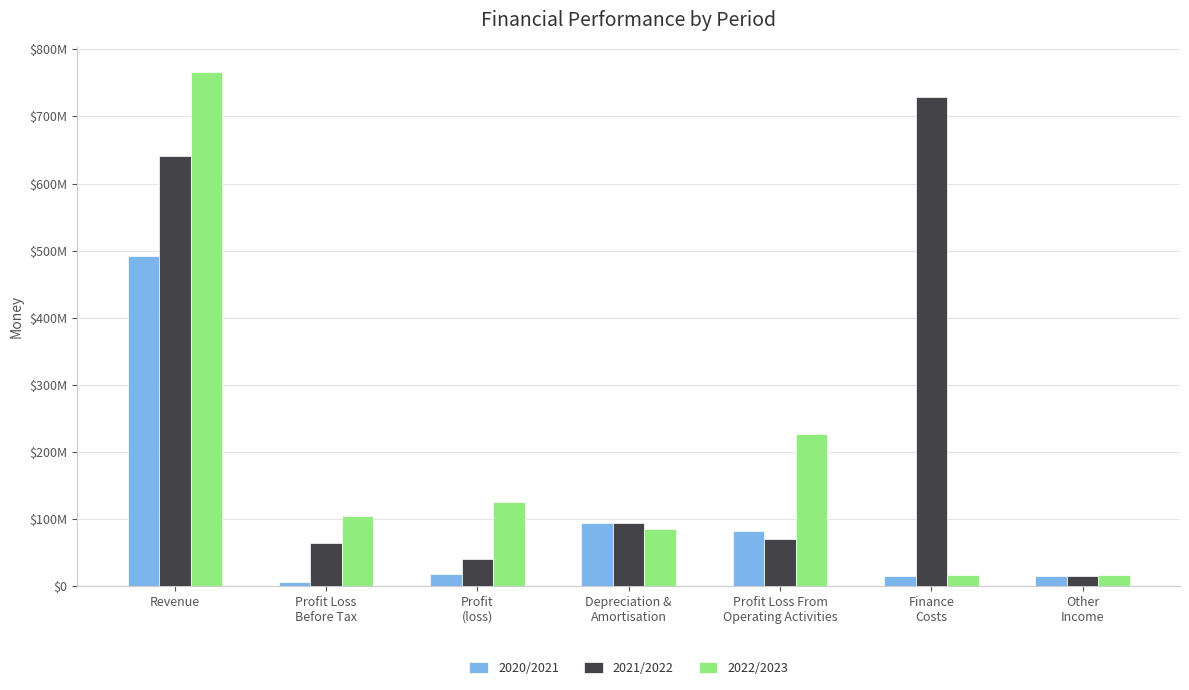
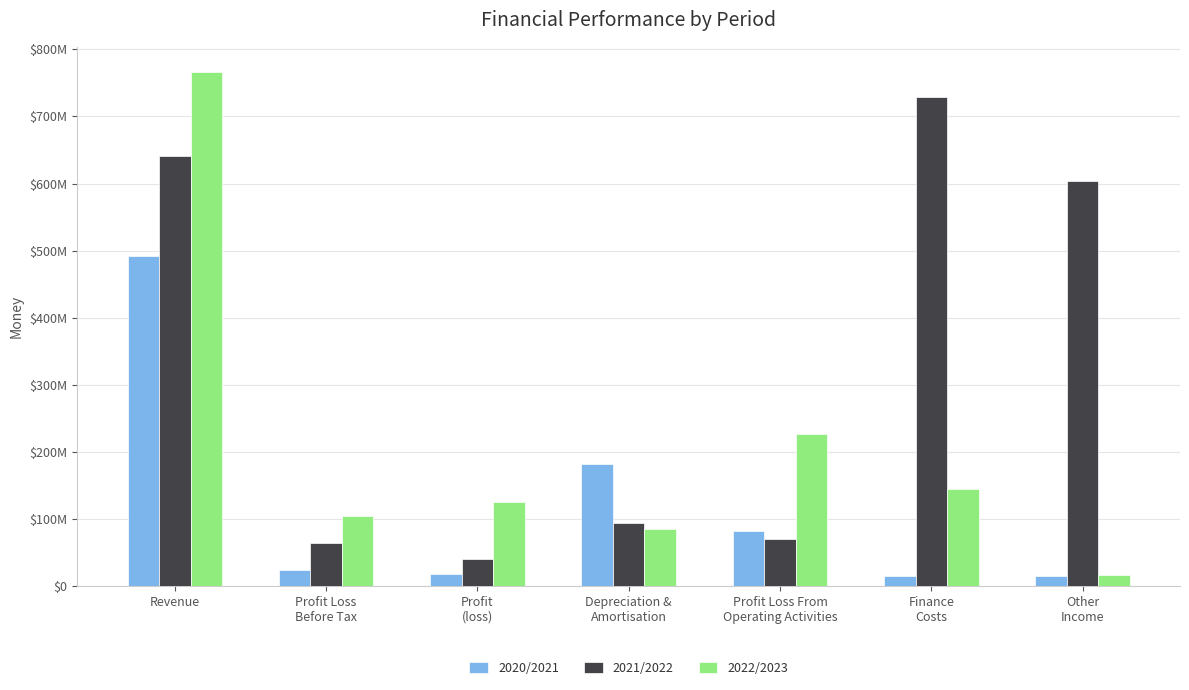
2020/2021, Profit Loss Before Tax: $10000000 -> $20000000
2020/2021, Depreciation & Amortisation: $90000000 -> $180000000
2022/2023, Finance Costs: $20000000 -> $140000000
2021/2022, Other Income: $20000000 -> $600000000
